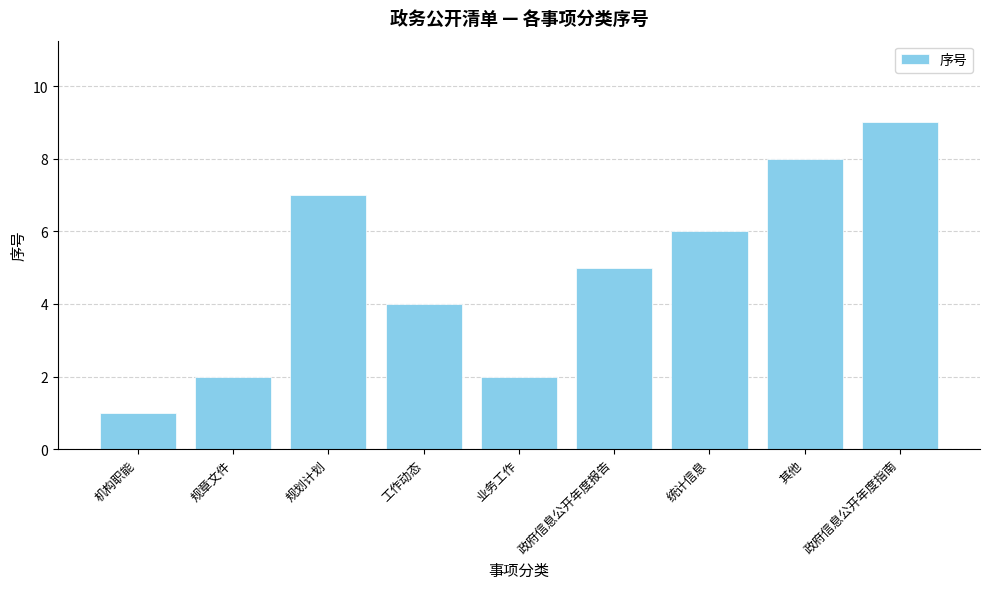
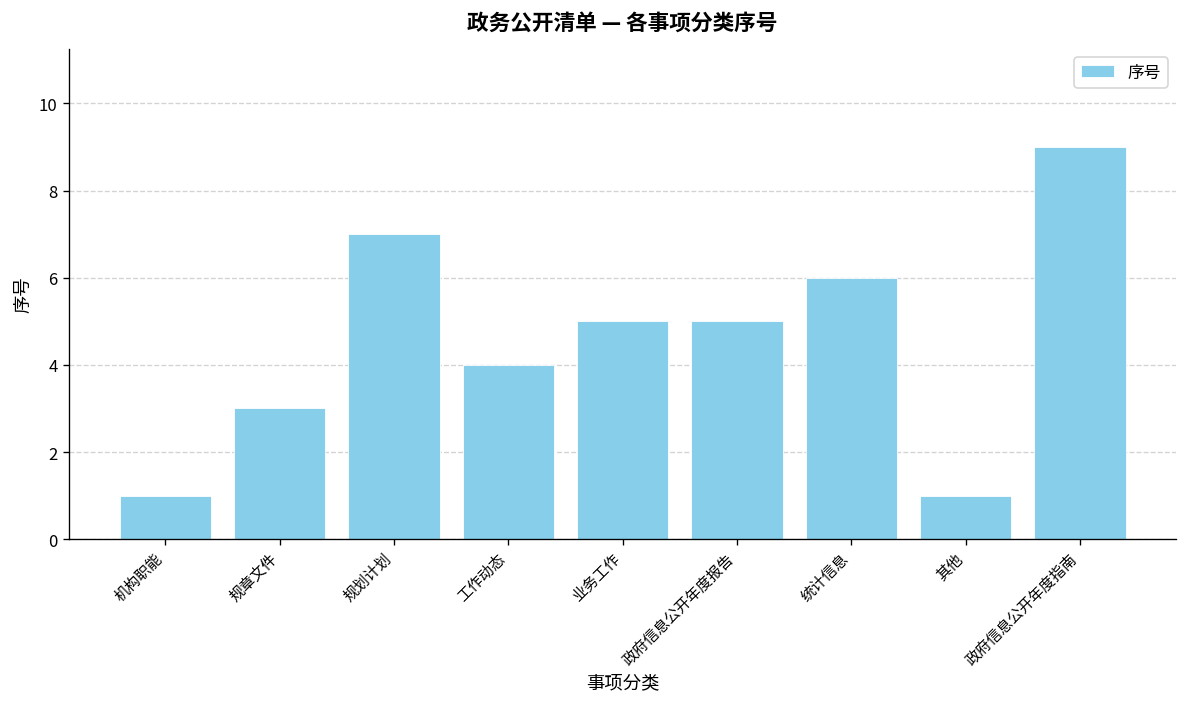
规章文件: 2 -> 3
业务工作: 2 -> 5
其他: 8 -> 1
